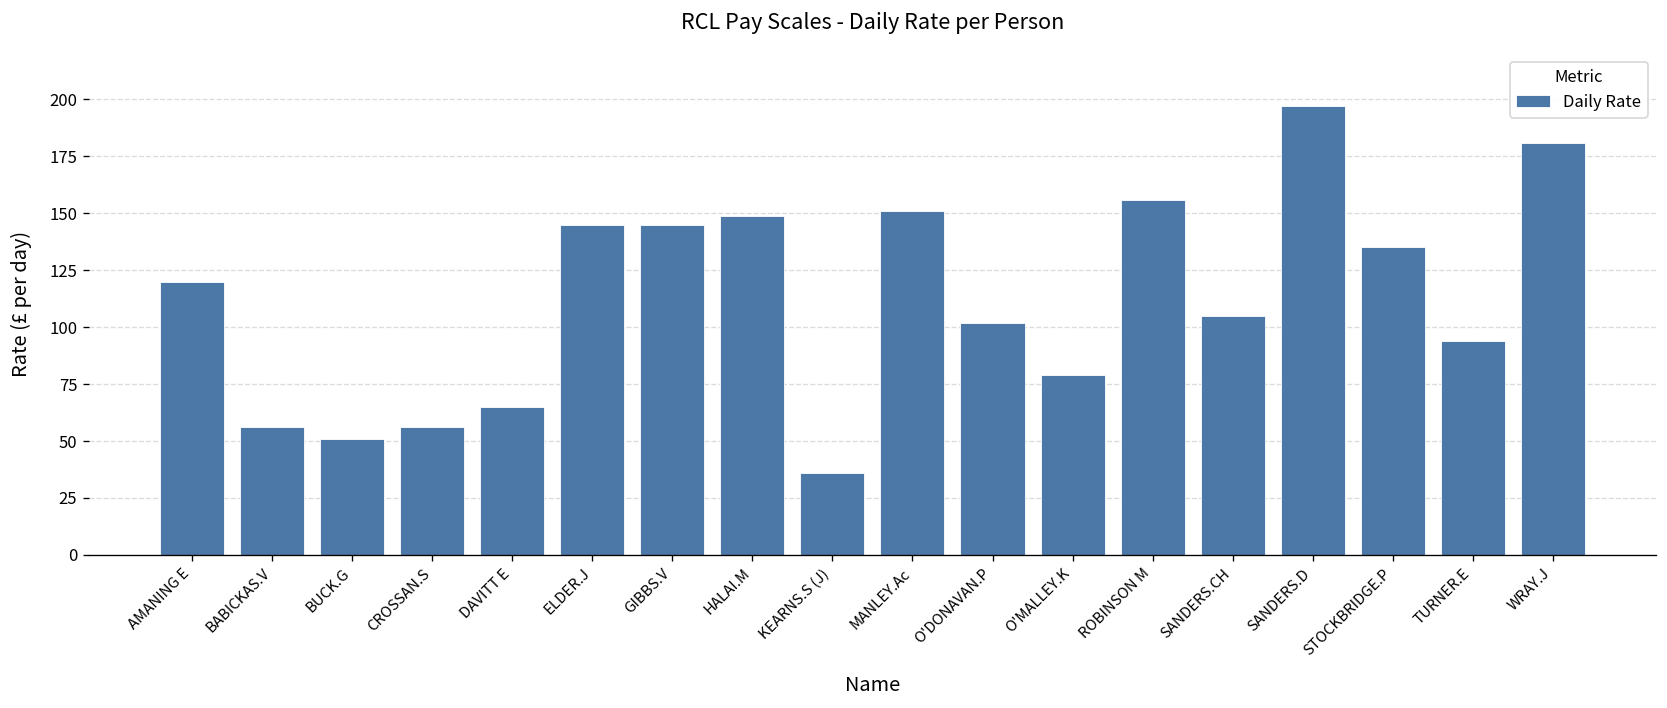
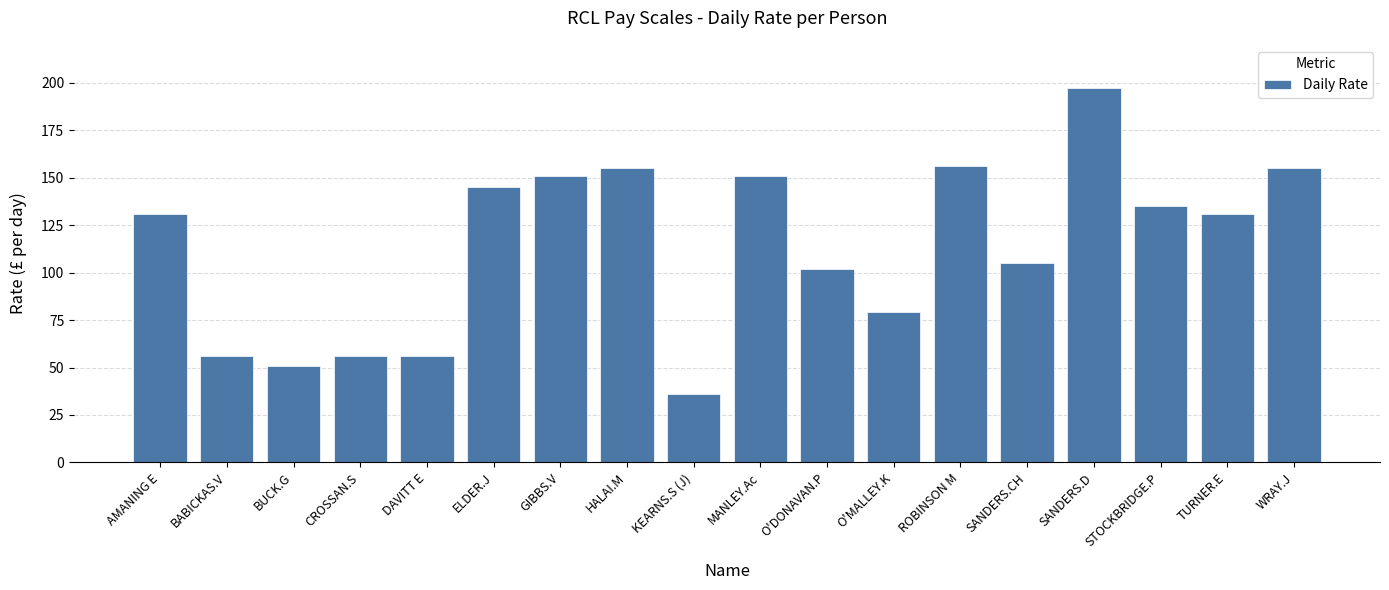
AMANING E: 120 -> 131
DAVITT E: 65 -> 56
GIBBS.V: 145 -> 151
HALAI.M: 149 -> 155
TURNER.E: 94 -> 131
WRAY.J: 181 -> 155
